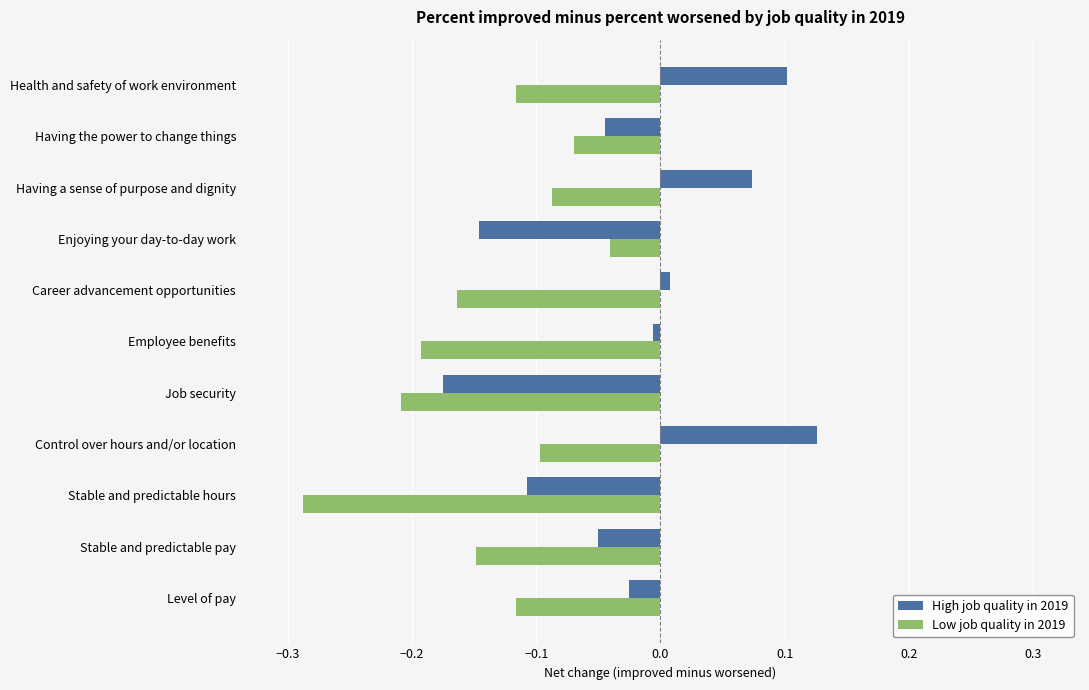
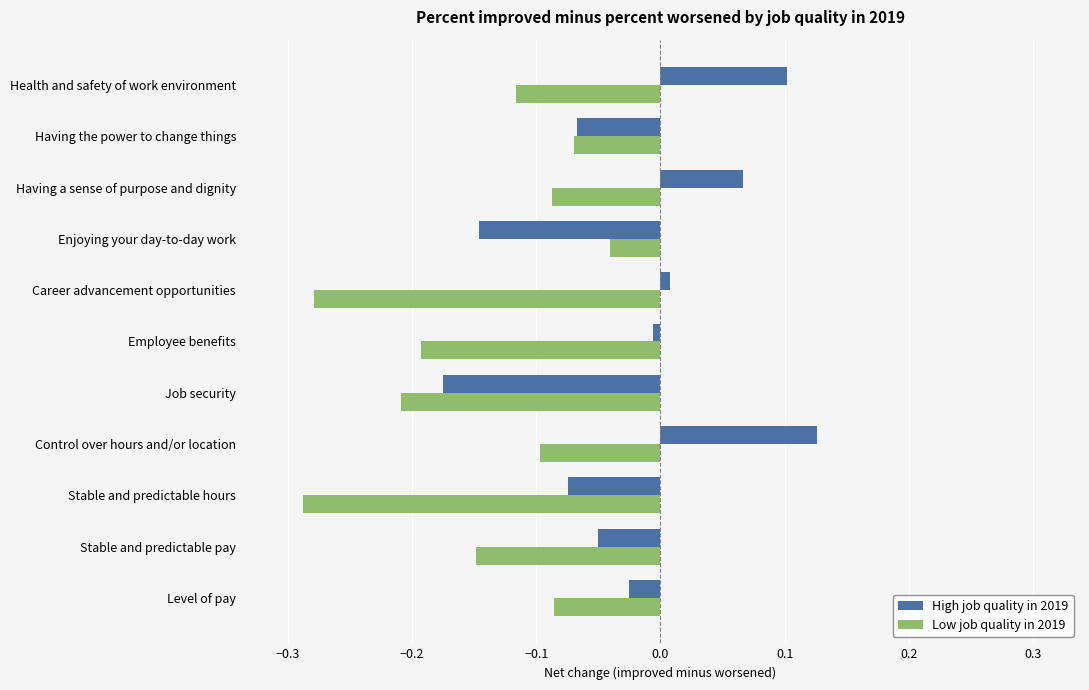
High job quality in 2019, Having the power to change things: -0.045 -> -0.067
High job quality in 2019, Having a sense of purpose and dignity: 0.073 -> 0.066
Low job quality in 2019, Career advancement opportunities: -0.164 -> -0.279
High job quality in 2019, Stable and predictable hours: -0.108 -> -0.074
Low job quality in 2019, Level of pay: -0.116 -> -0.086
